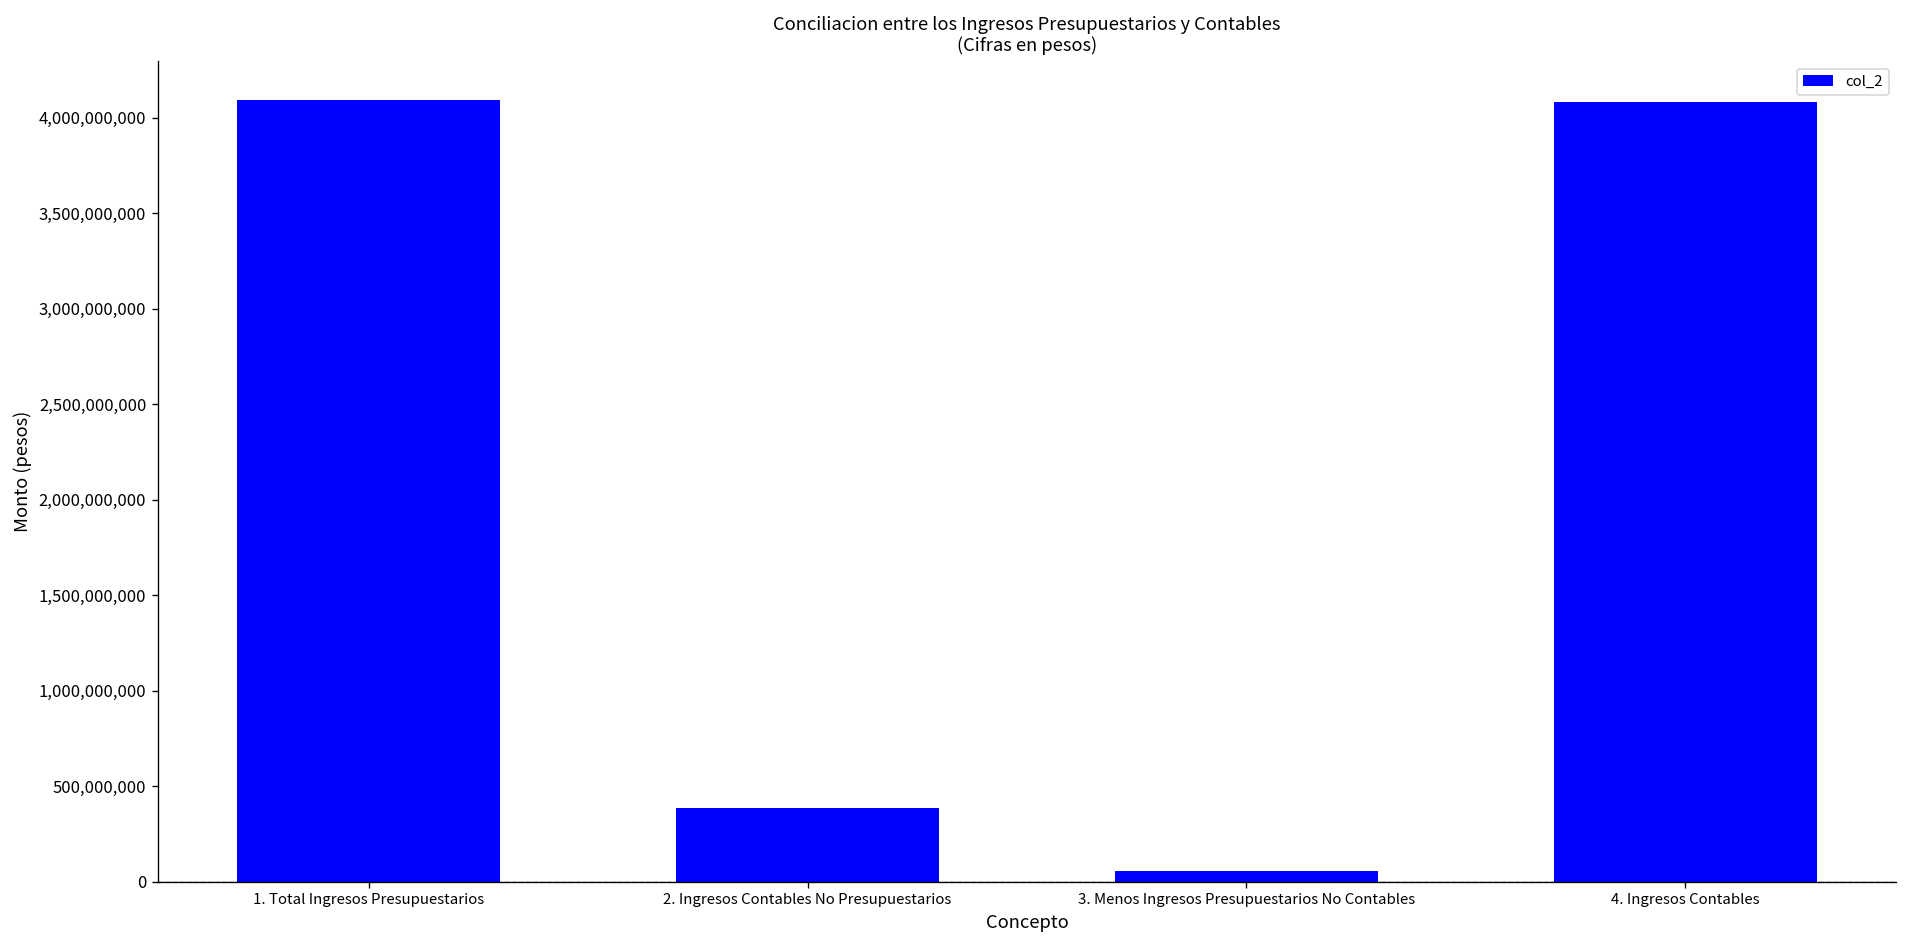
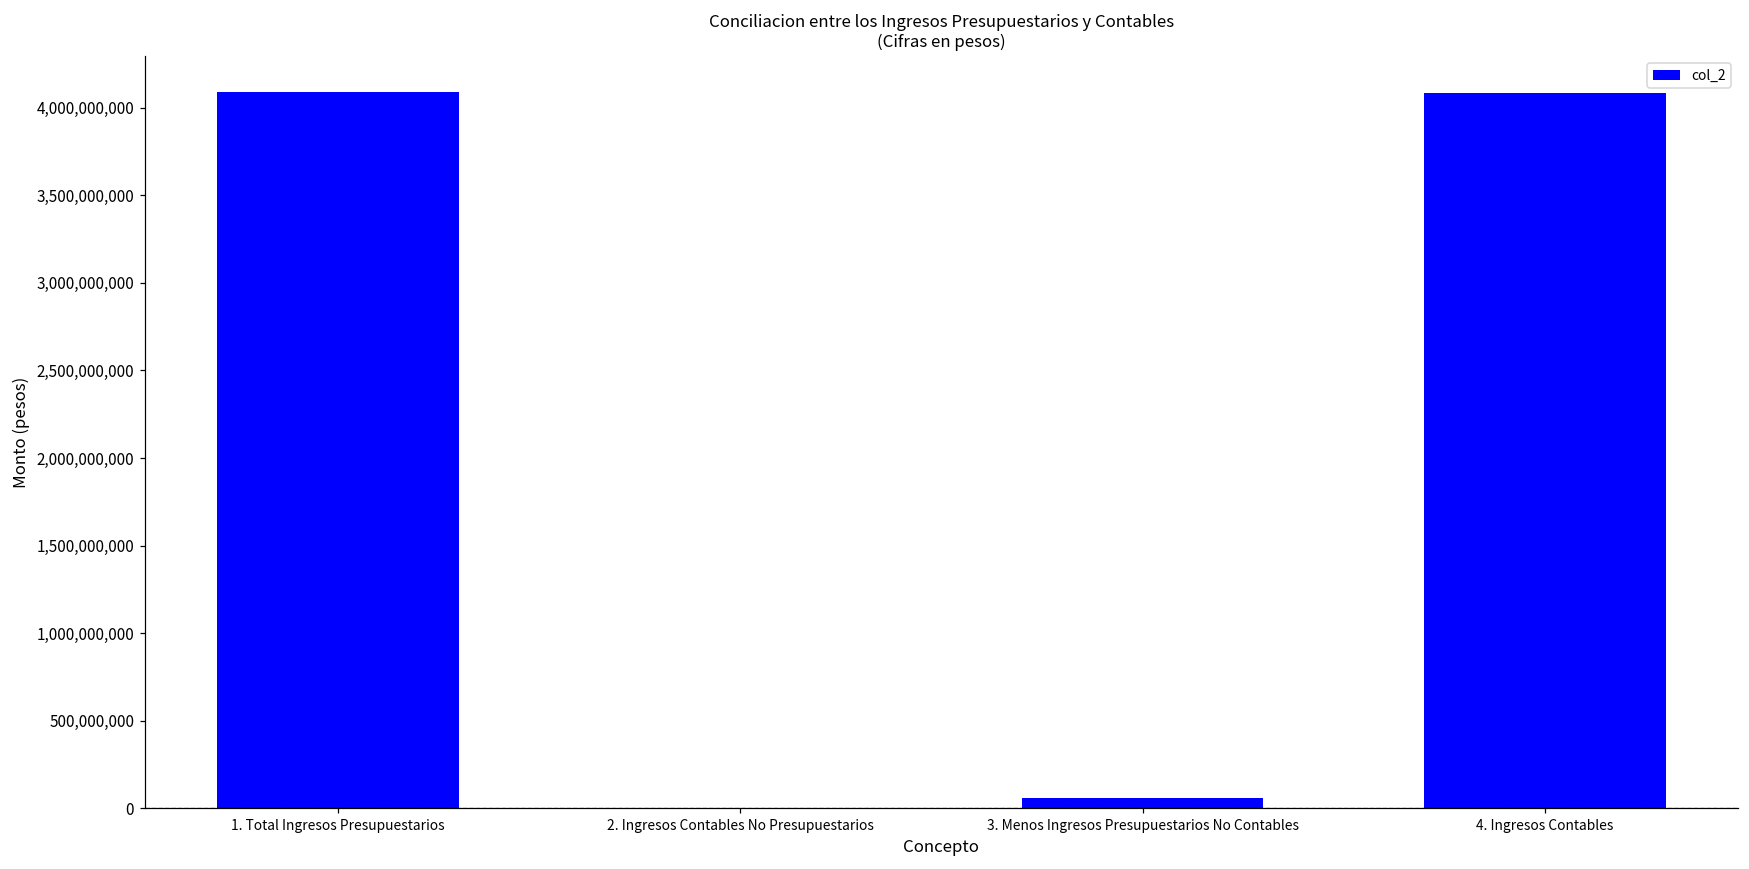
2. Ingresos Contables No Presupuestarios: 380,000,000 -> 0
